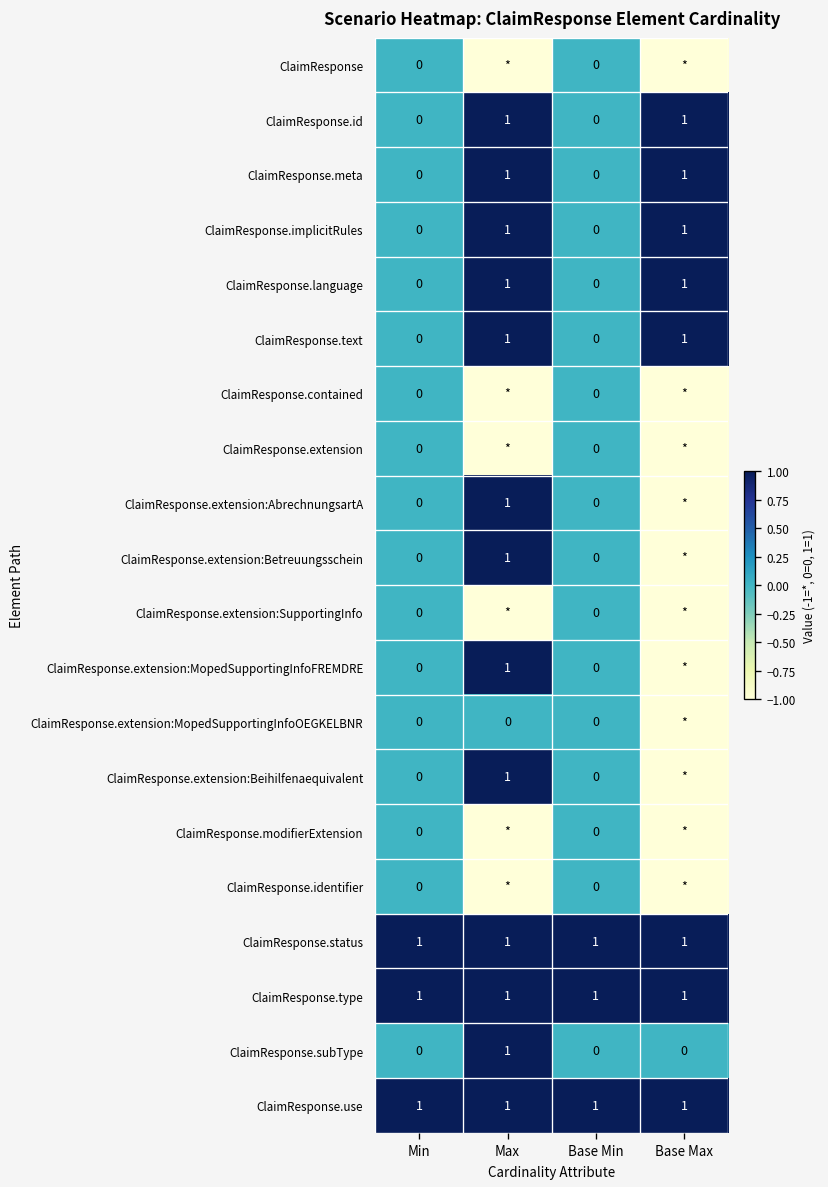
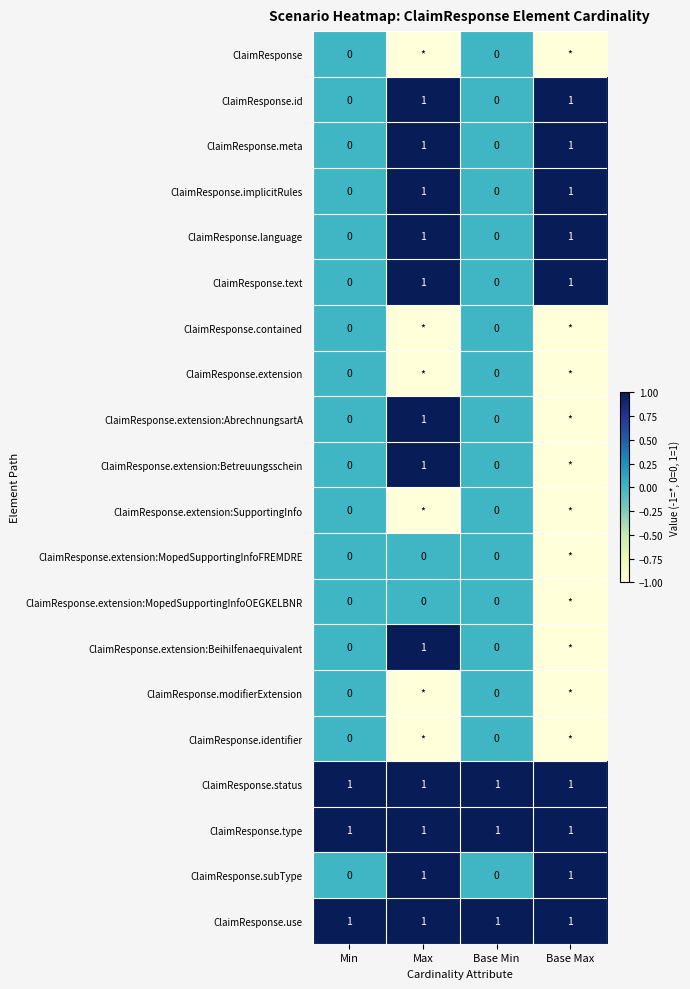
ClaimResponse.extension:MopedSupportingInfoFREMDRE, Max: 1 -> 0
ClaimResponse.subType, Base Max: 0 -> 1
